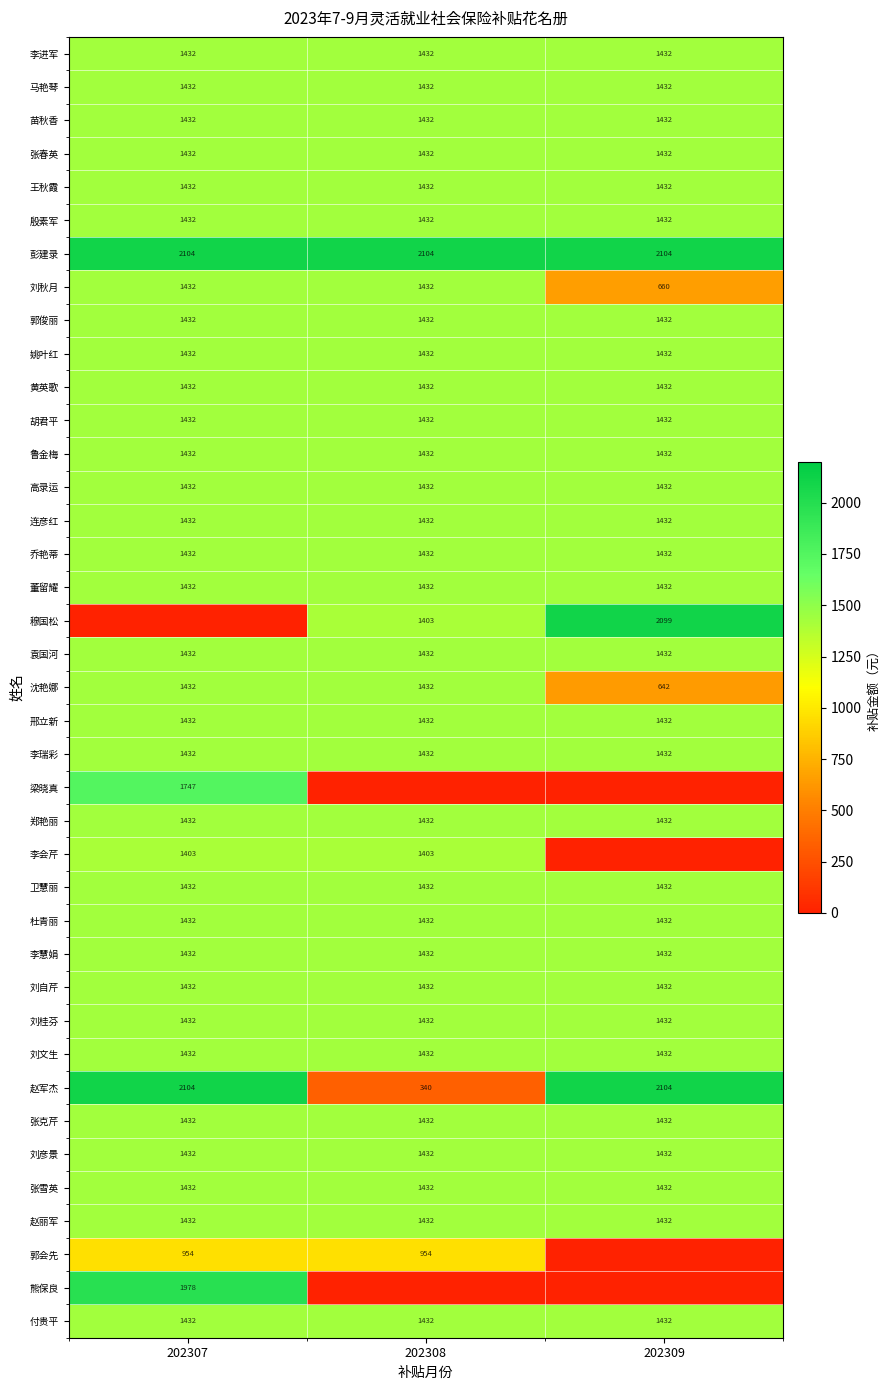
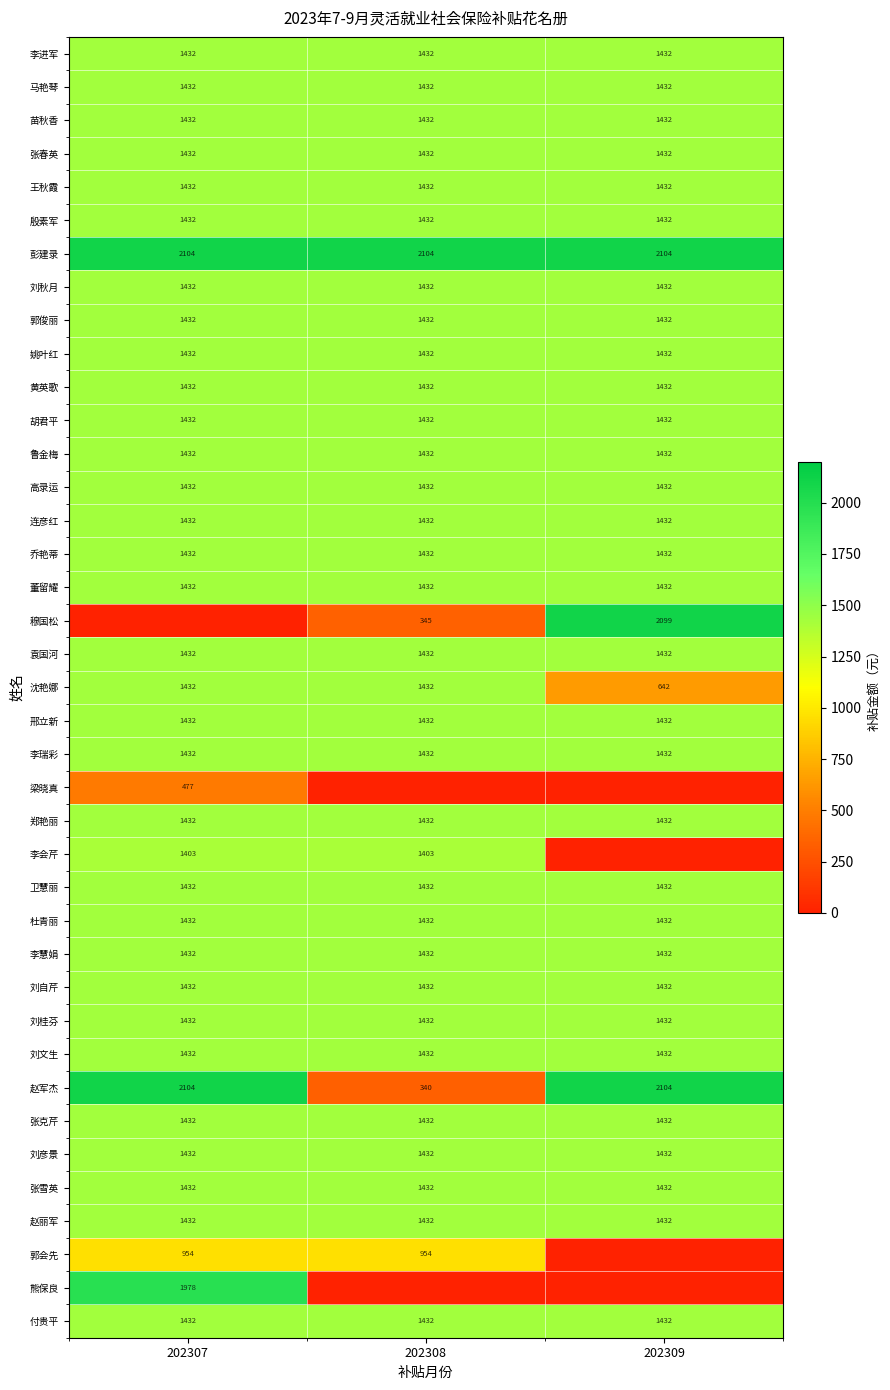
刘秋月, 202309: 660 -> 1432
穆国松, 202308: 1403 -> 345
梁晓真, 202307: 1747 -> 477
